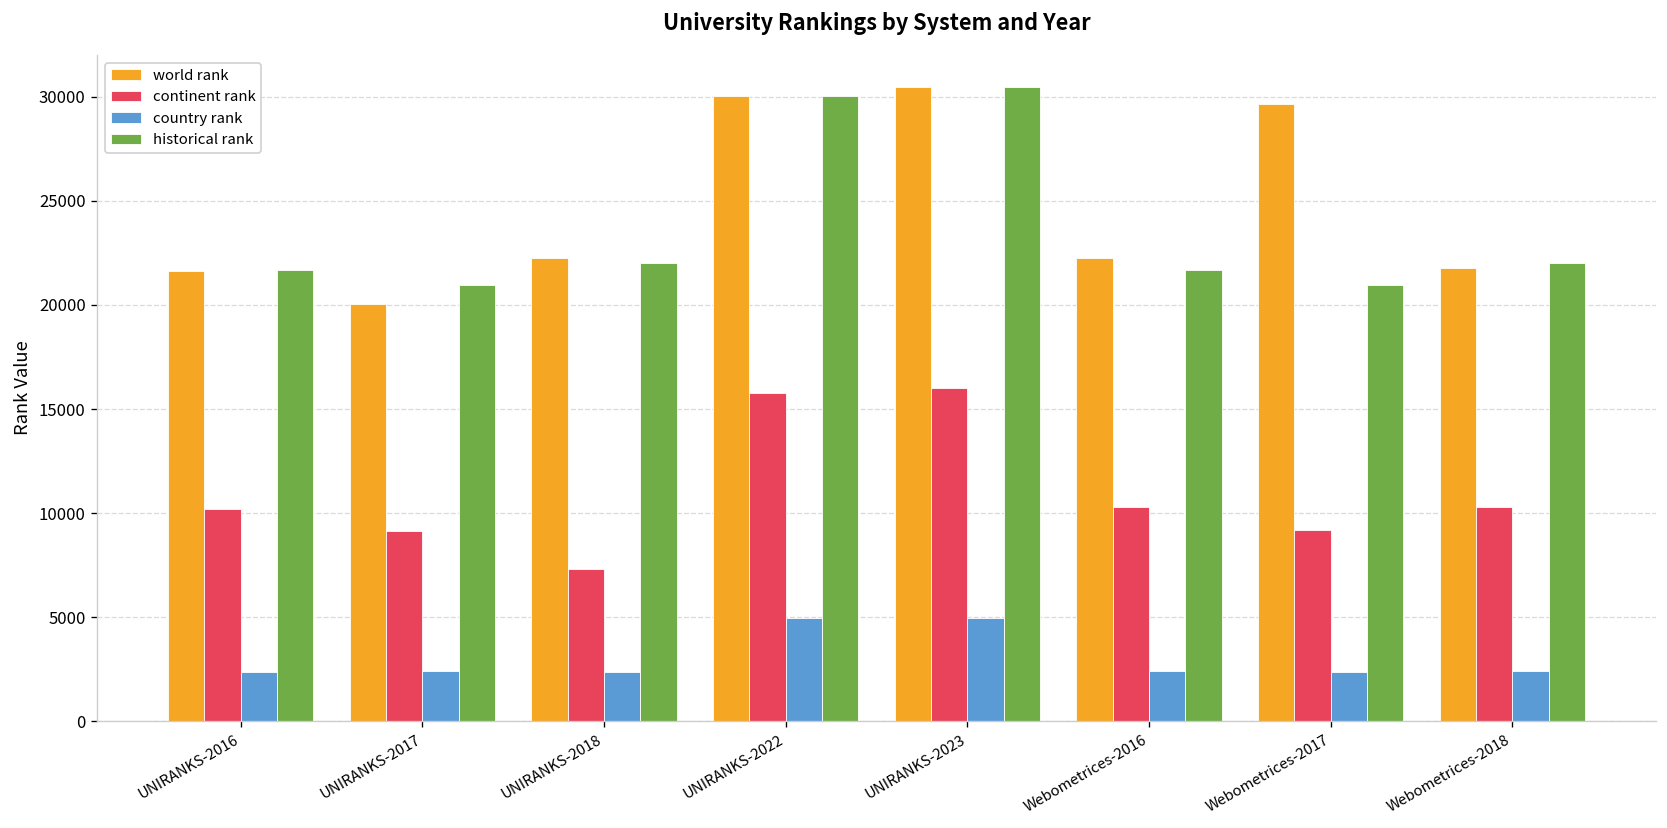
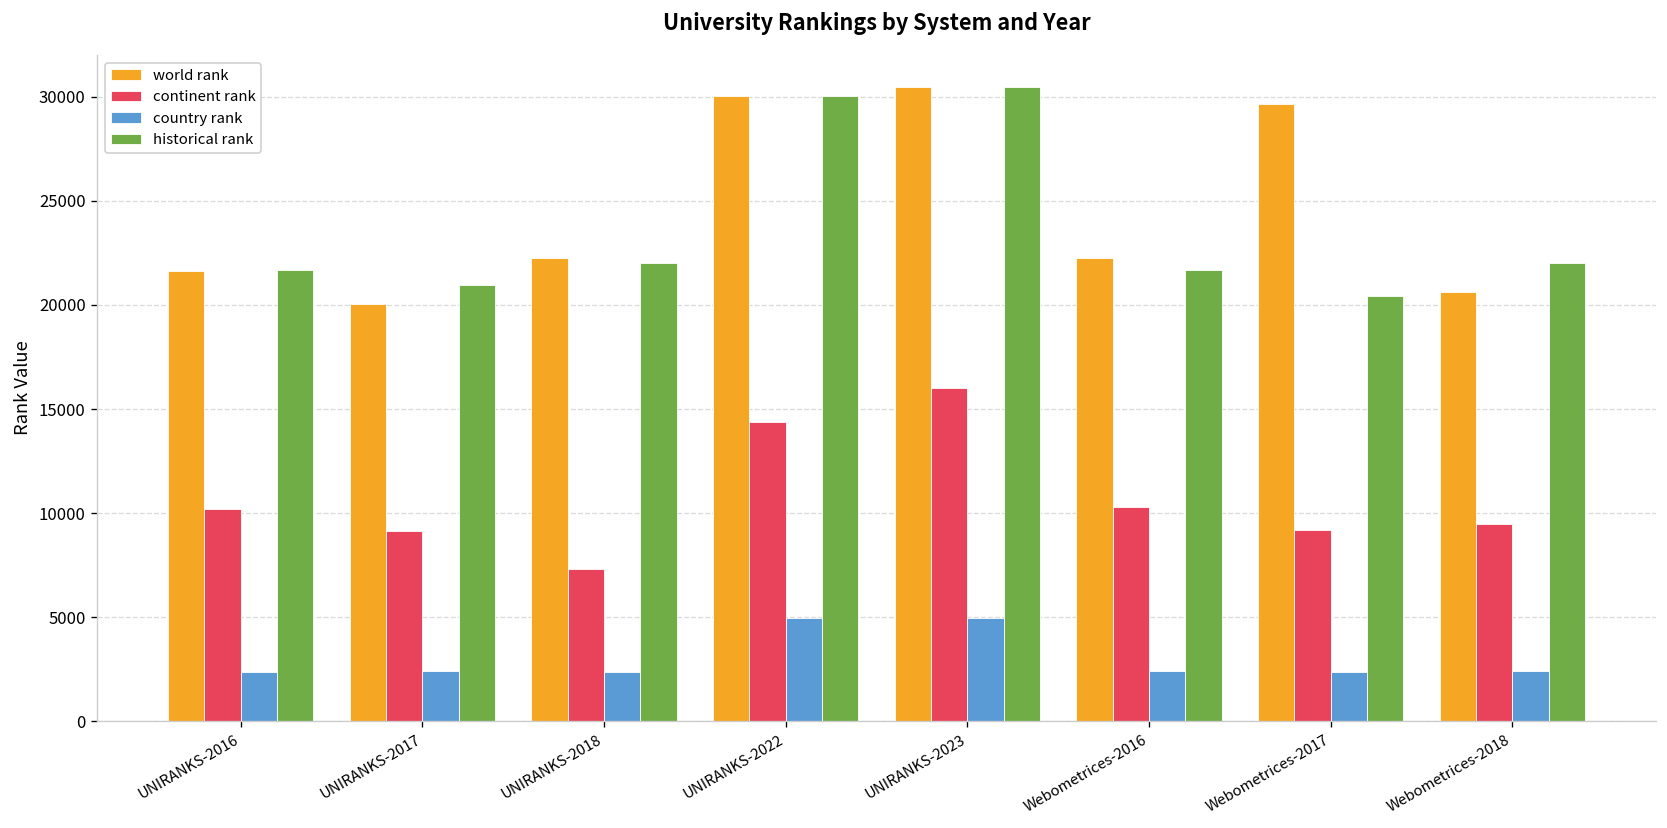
continent rank, UNIRANKS-2022: 15800 -> 14400
historical rank, Webometrices-2017: 21000 -> 20400
world rank, Webometrices-2018: 21800 -> 20600
continent rank, Webometrices-2018: 10300 -> 9500
